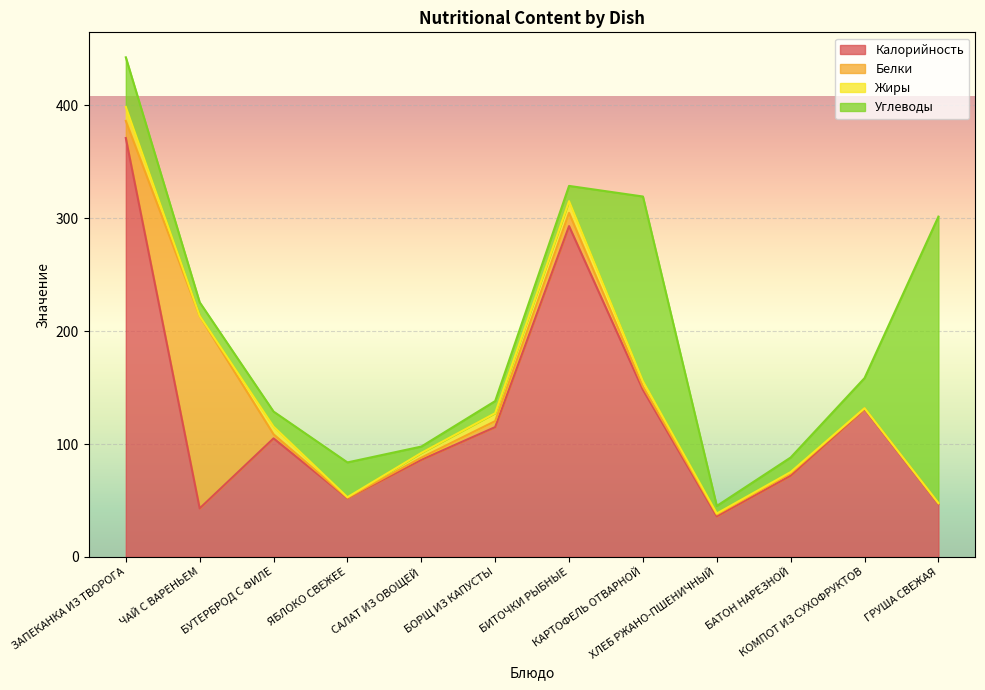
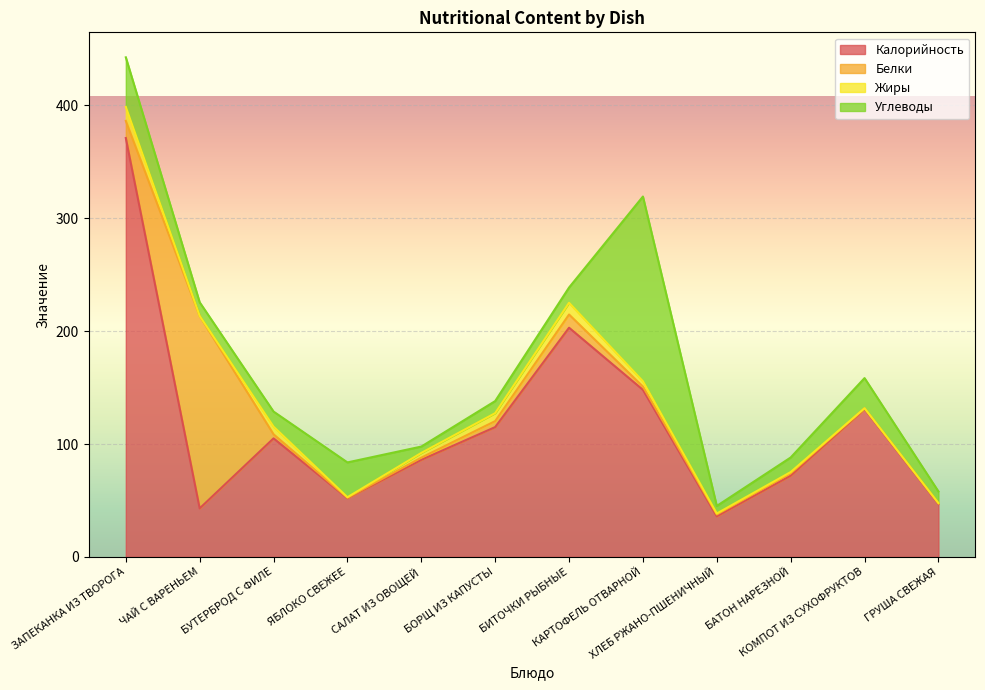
Калорийность, БИТОЧКИ РЫБНЫЕ: 293 -> 203
Углеводы, ГРУША СВЕЖАЯ: 254 -> 10
